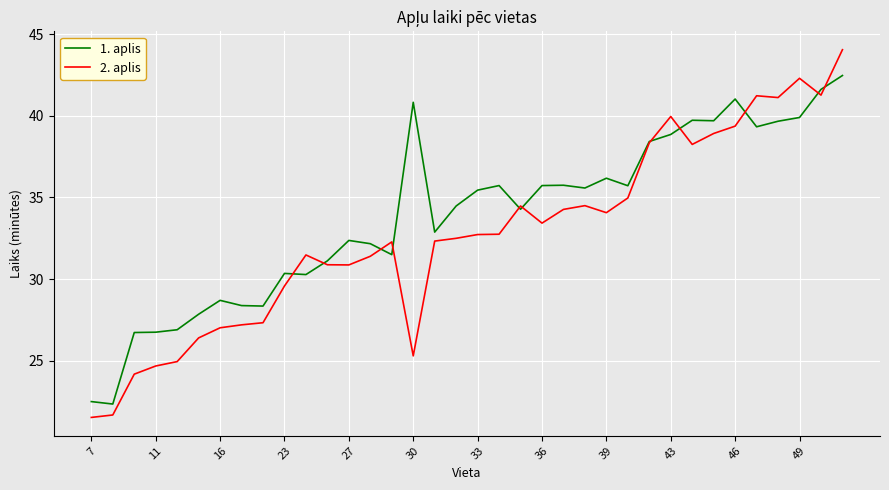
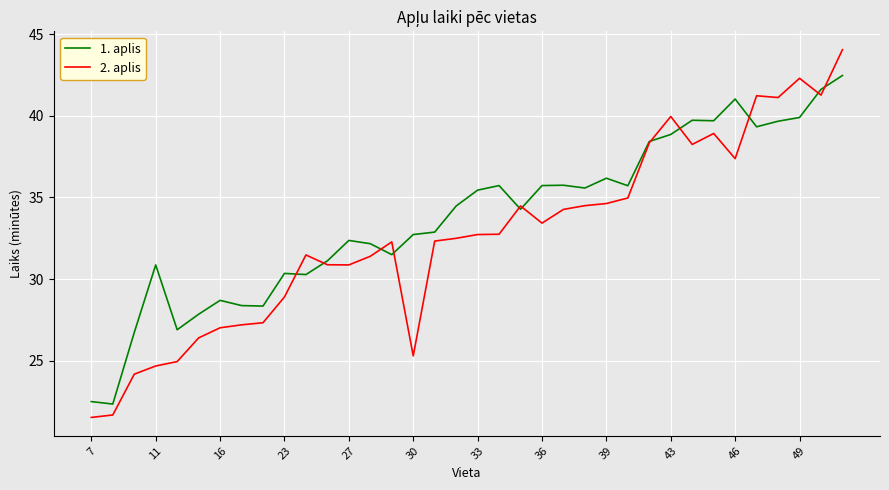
1. aplis, 11: 26.8 -> 30.9
2. aplis, 23: 29.6 -> 28.9
1. aplis, 30: 40.8 -> 32.7
2. aplis, 39: 34.1 -> 34.6
2. aplis, 46: 39.4 -> 37.4
